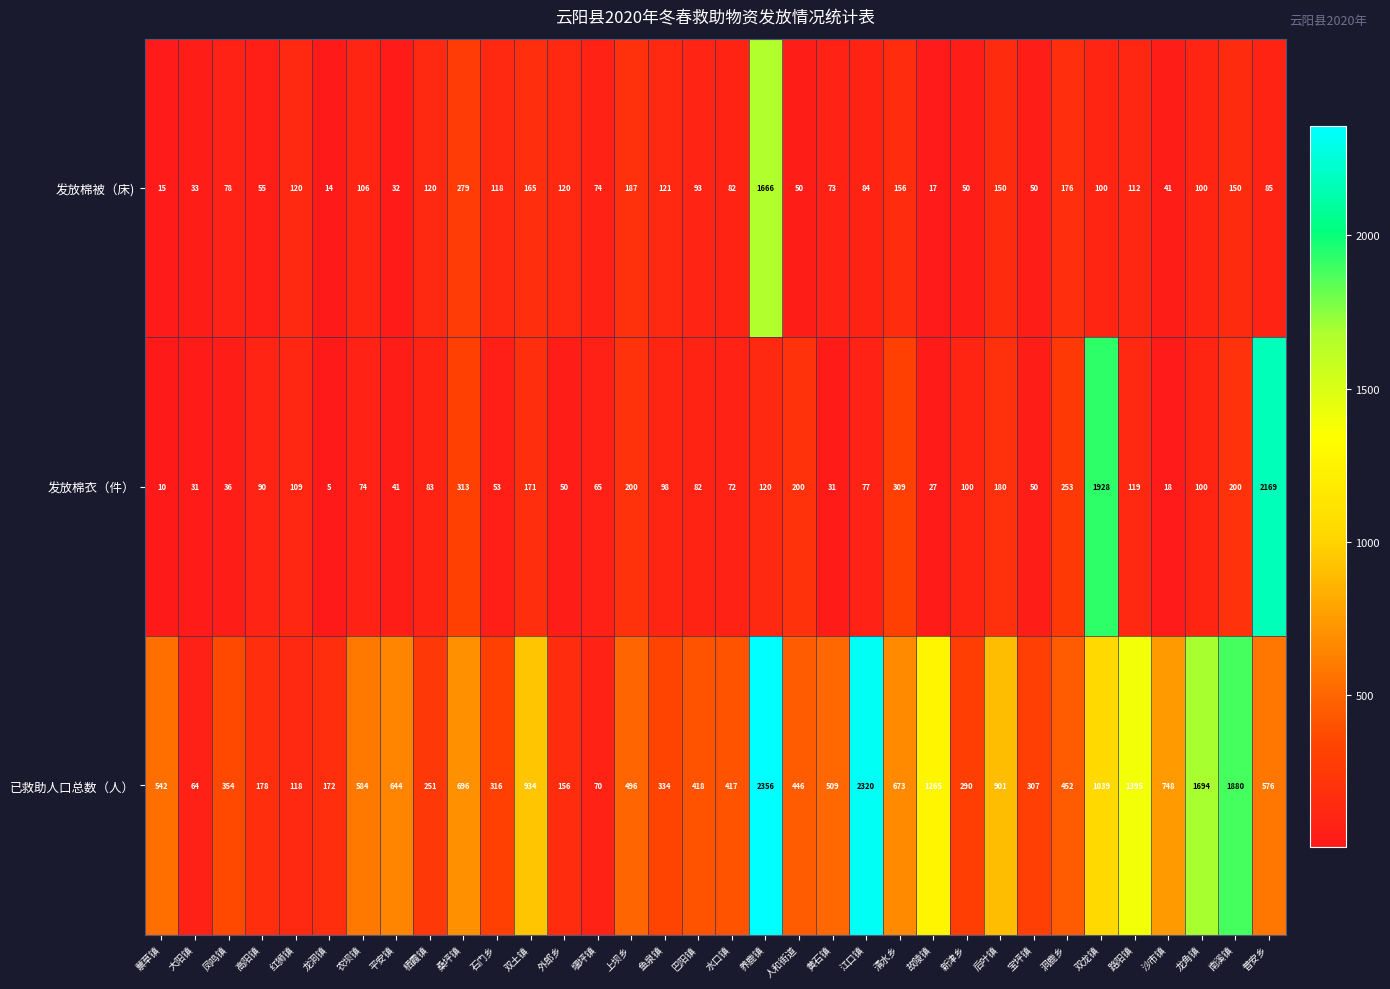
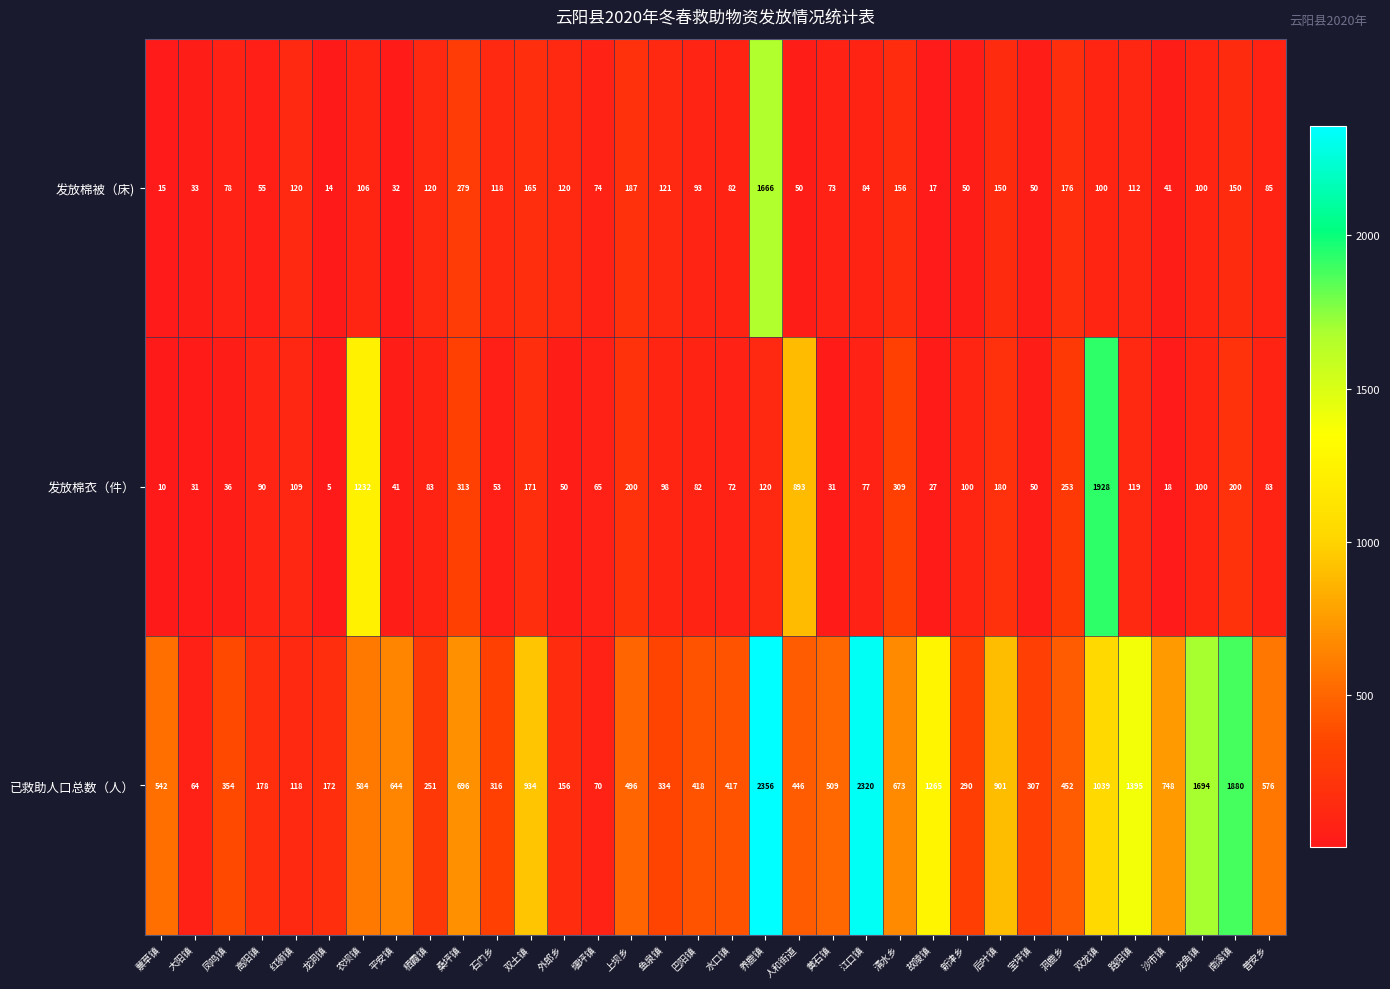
发放棉衣（件）, 农坝镇: 74 -> 1232
发放棉衣（件）, 人和街道: 200 -> 893
发放棉衣（件）, 普安乡: 2169 -> 83
